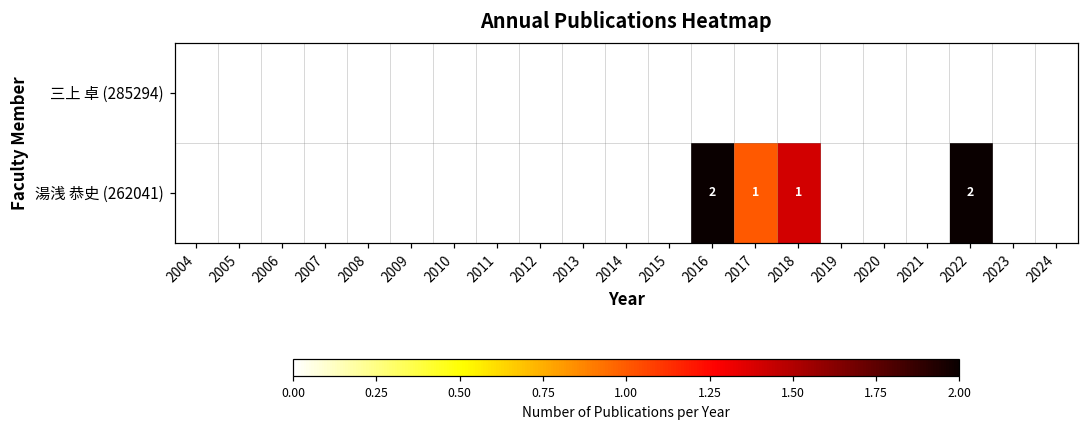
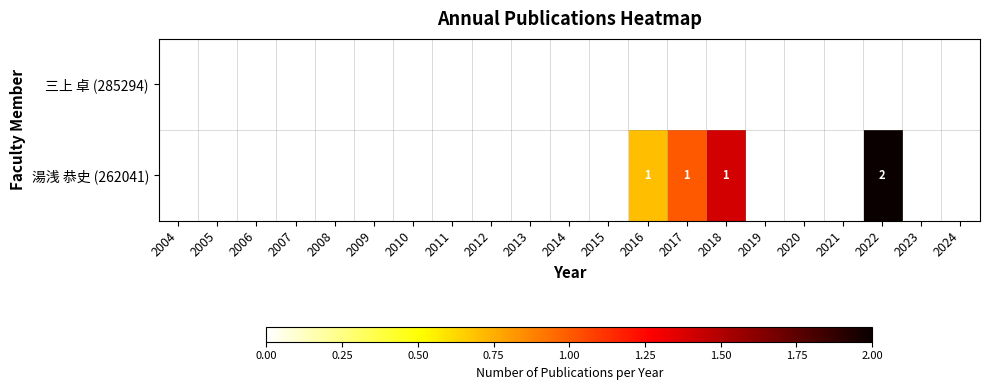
湯浅 恭史 (262041), 2016: 2 -> 1
